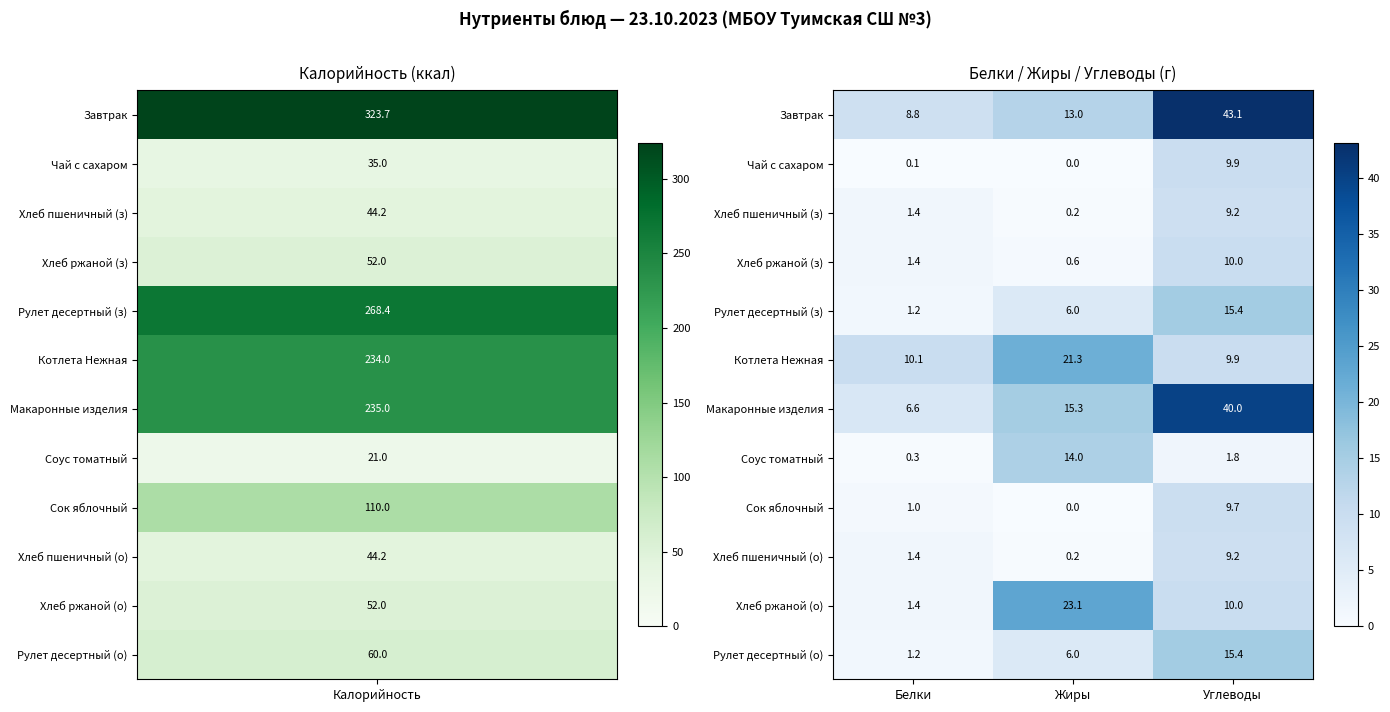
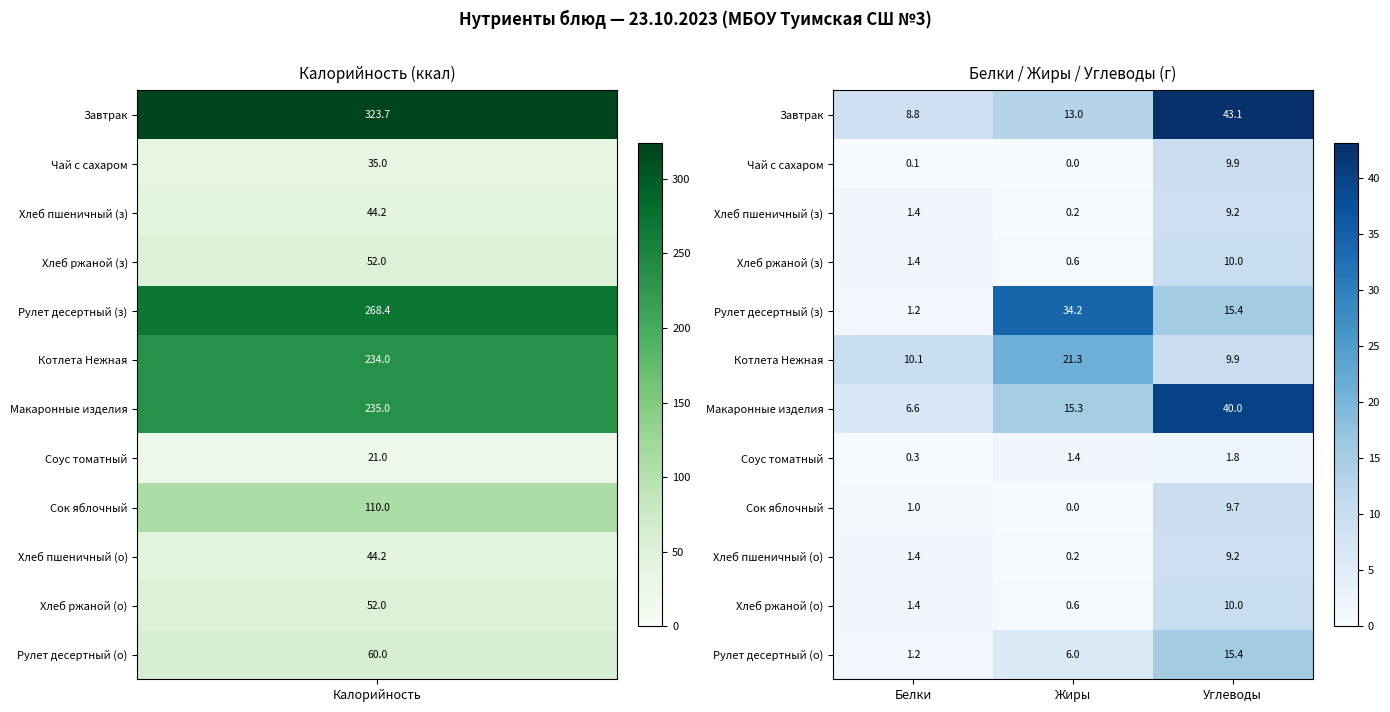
Белки / Жиры / Углеводы (г), Рулет десертный (з), Жиры: 6.0 -> 34.2
Белки / Жиры / Углеводы (г), Соус томатный, Жиры: 14.0 -> 1.4
Белки / Жиры / Углеводы (г), Хлеб ржаной (о), Жиры: 23.1 -> 0.6
